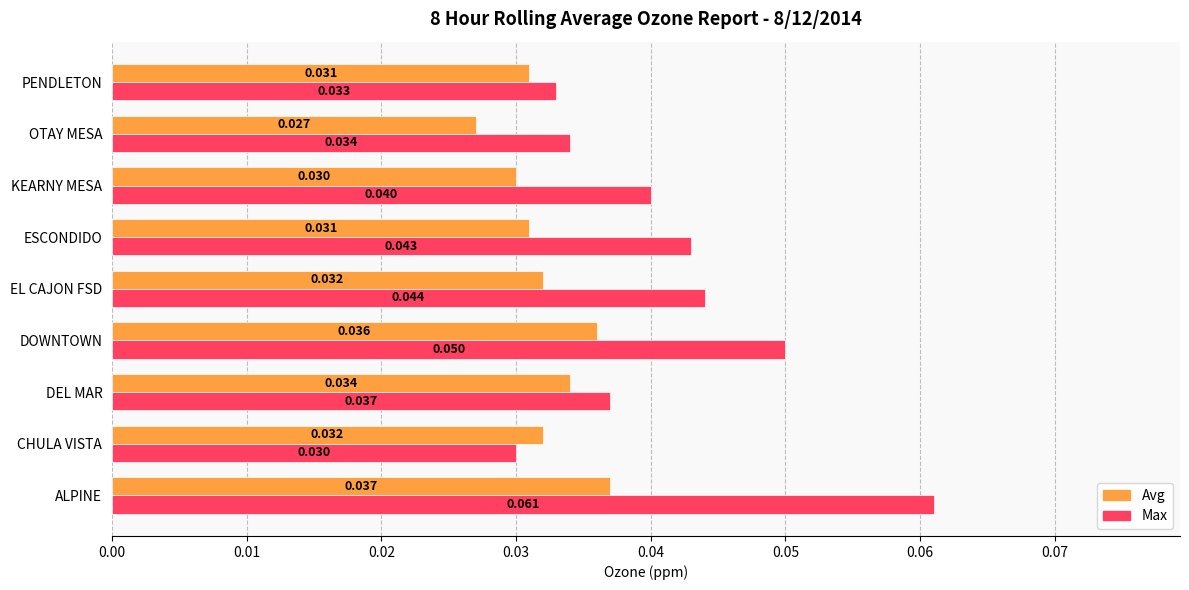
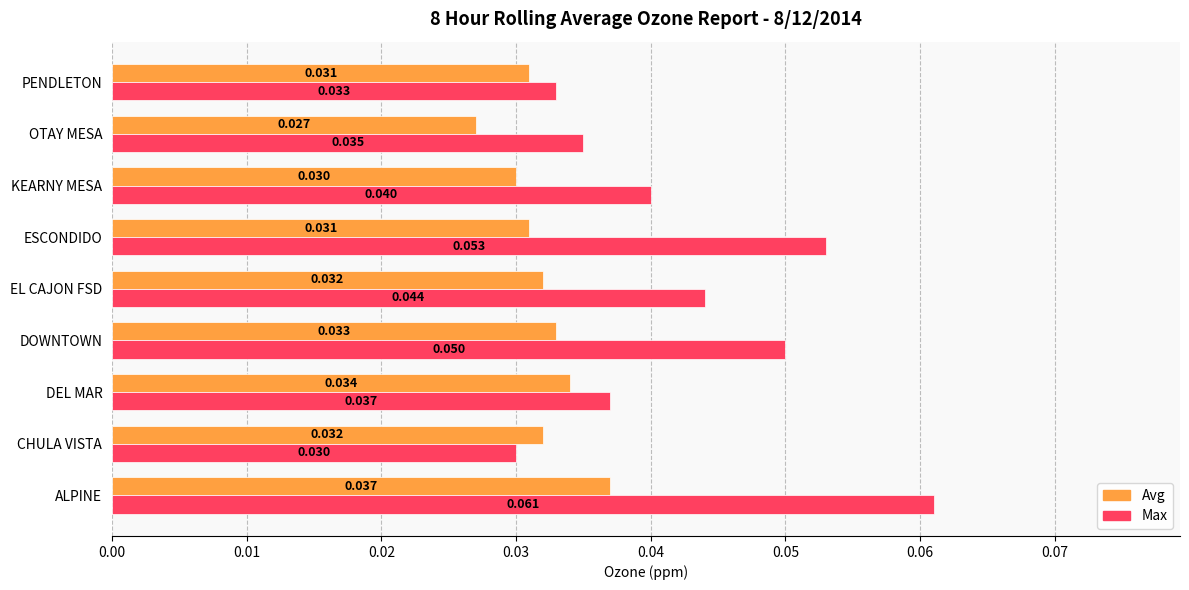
Max, OTAY MESA: 0.034 -> 0.035
Max, ESCONDIDO: 0.043 -> 0.053
Avg, DOWNTOWN: 0.036 -> 0.033
